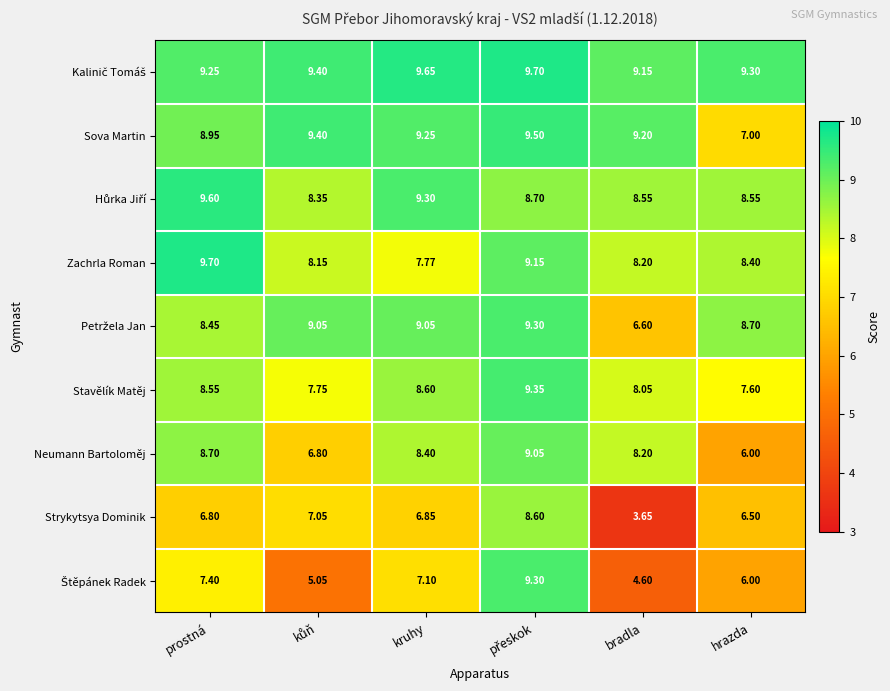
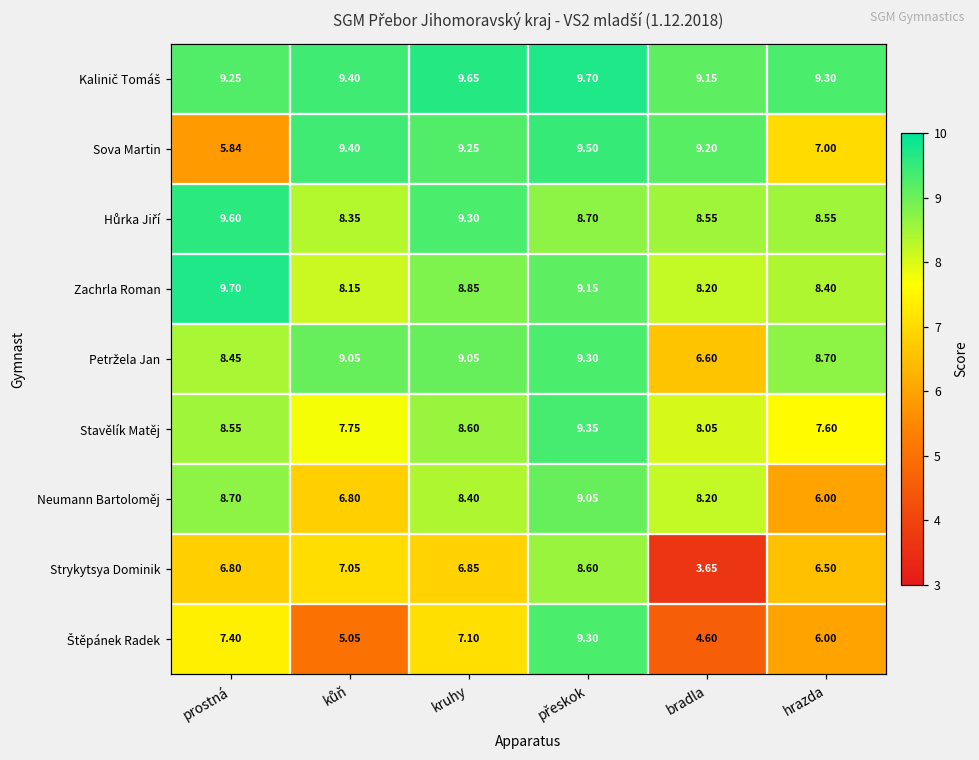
Sova Martin, prostná: 8.95 -> 5.84
Zachrla Roman, kruhy: 7.77 -> 8.85
